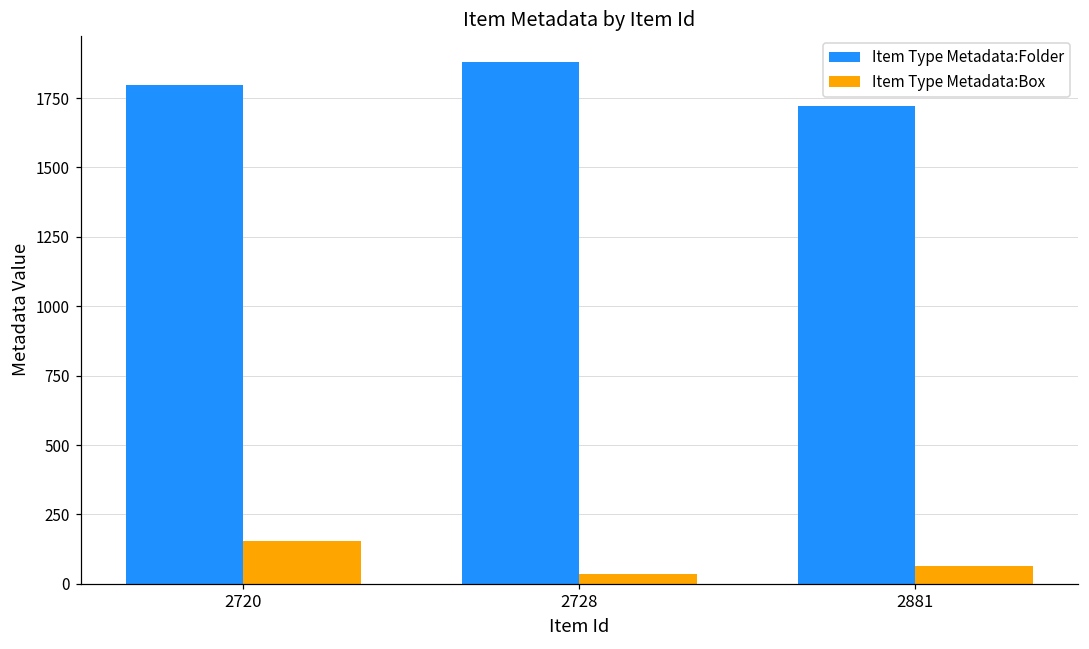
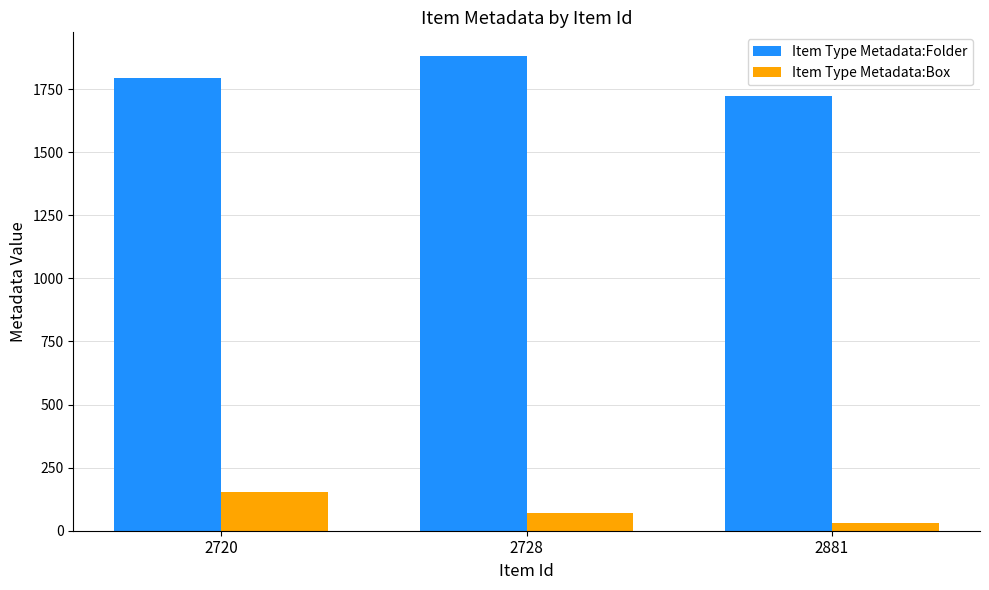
Item Type Metadata:Box, 2728: 40 -> 70
Item Type Metadata:Box, 2881: 60 -> 30
